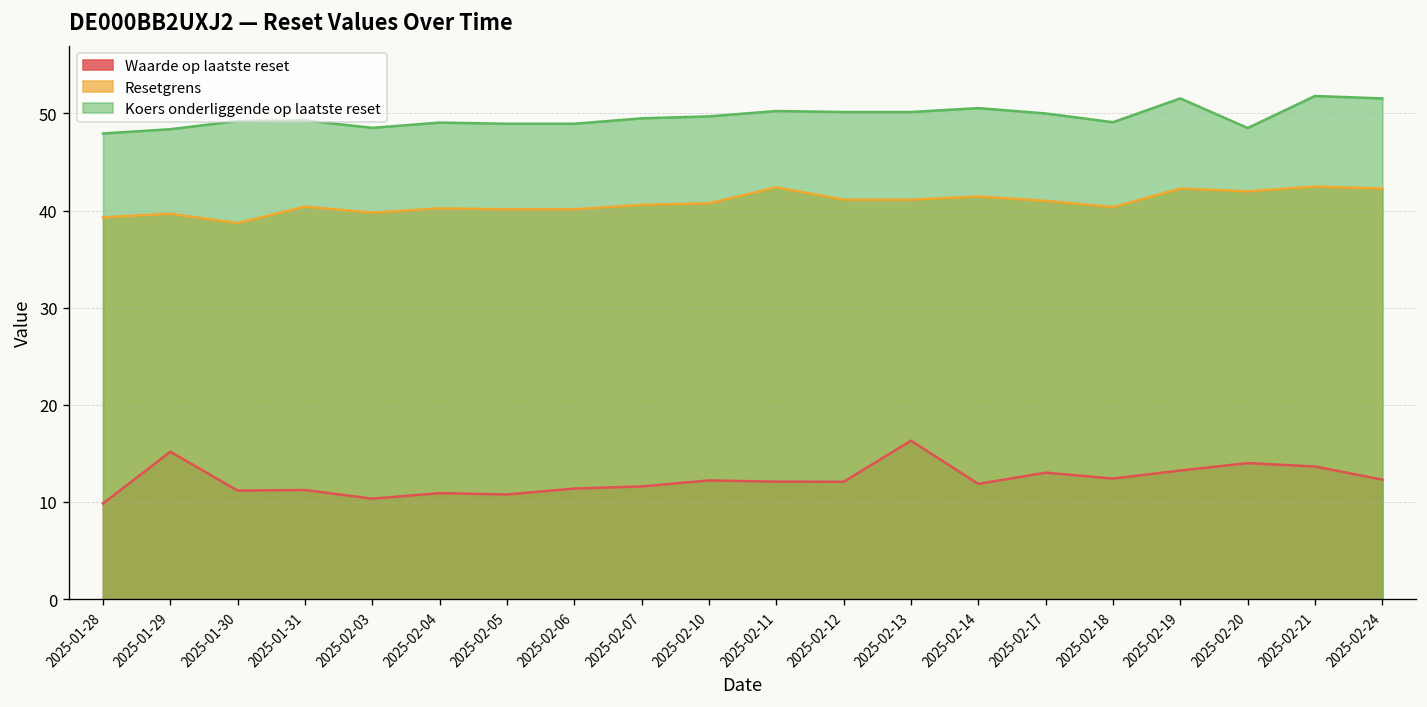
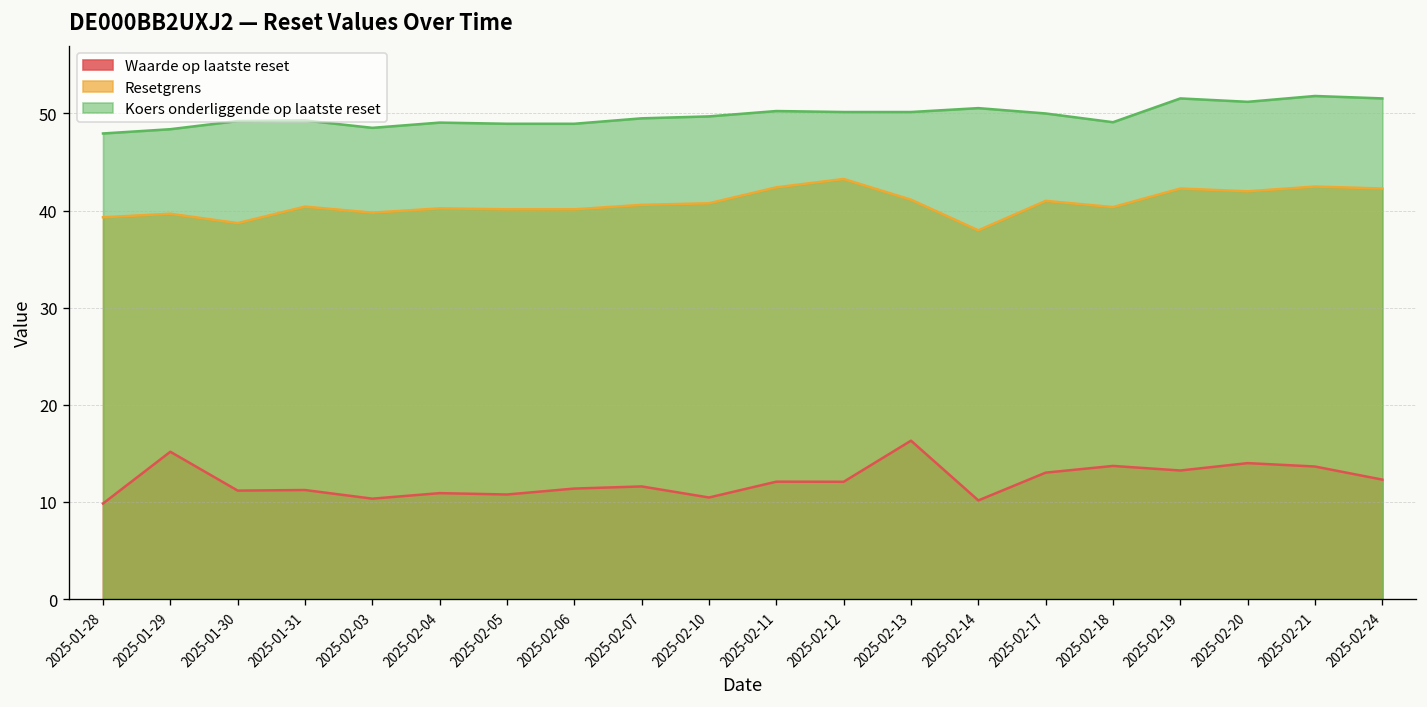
Waarde op laatste reset, 2025-02-10: 12 -> 10
Resetgrens, 2025-02-12: 41 -> 43
Waarde op laatste reset, 2025-02-14: 12 -> 10
Resetgrens, 2025-02-14: 41 -> 38
Waarde op laatste reset, 2025-02-18: 12 -> 14
Koers onderliggende op laatste reset, 2025-02-20: 49 -> 51
